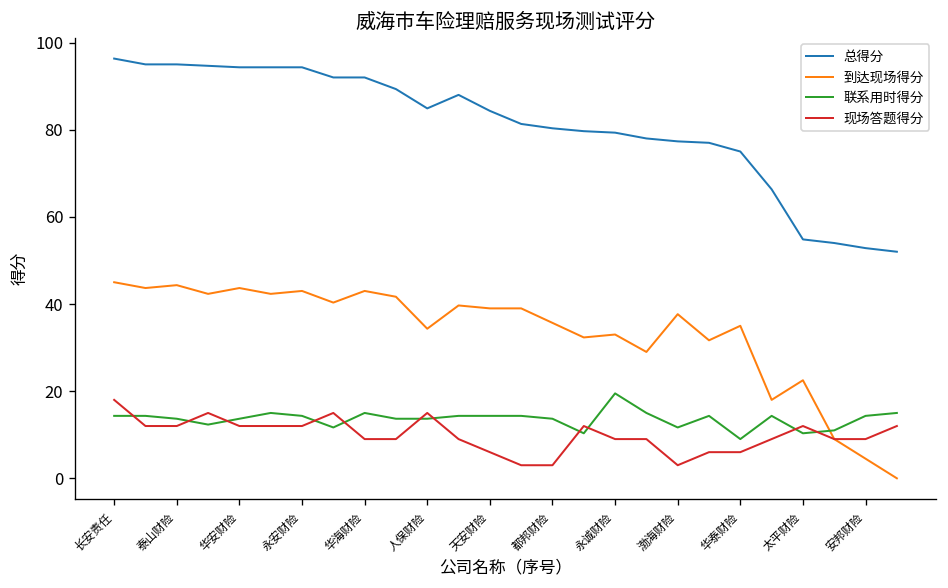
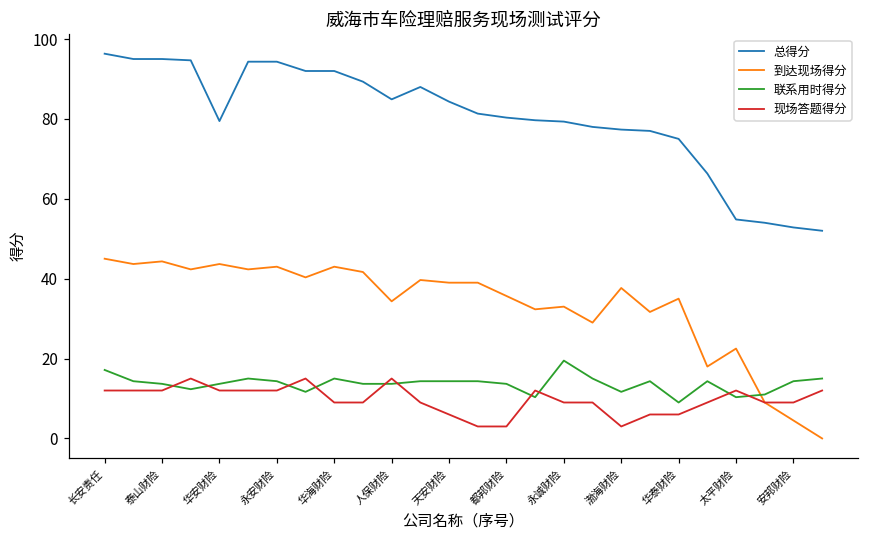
联系用时得分, 长安责任: 14 -> 17
现场答题得分, 长安责任: 18 -> 12
总得分, 华安财险: 94 -> 79
